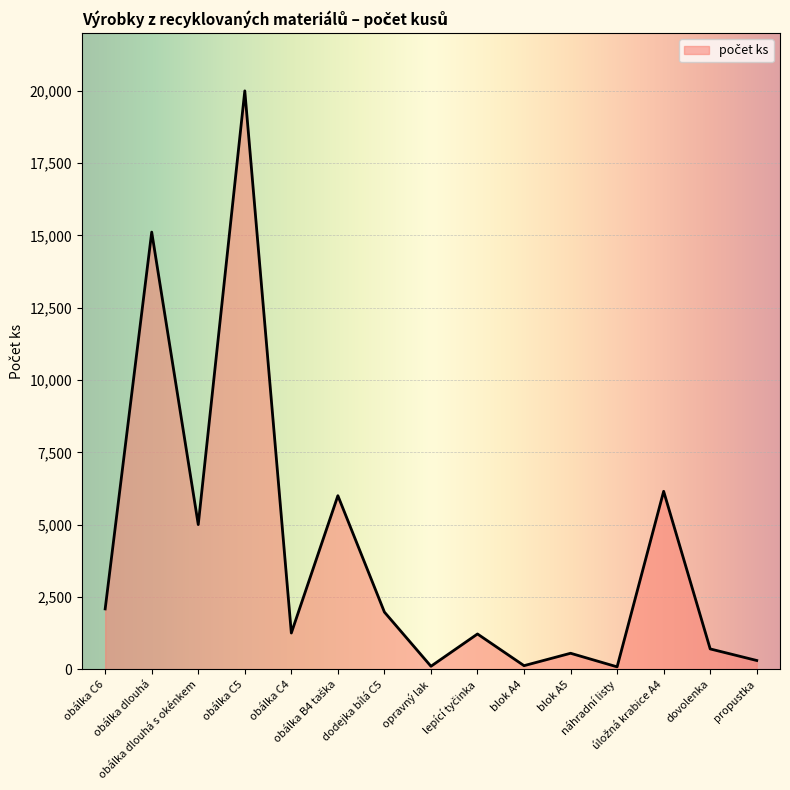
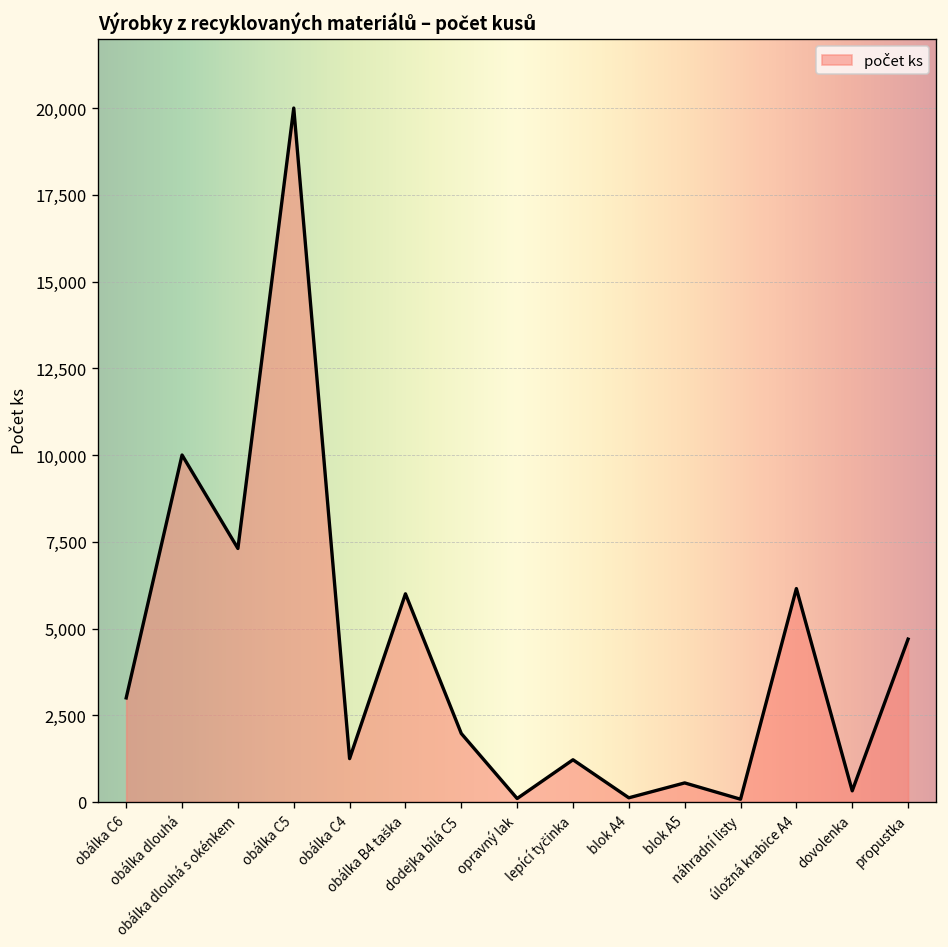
obálka C6: 2,100 -> 3,000
obálka dlouhá: 15,100 -> 10,000
obálka dlouhá s okénkem: 5,000 -> 7,300
dovolenka: 700 -> 300
propustka: 300 -> 4,700
